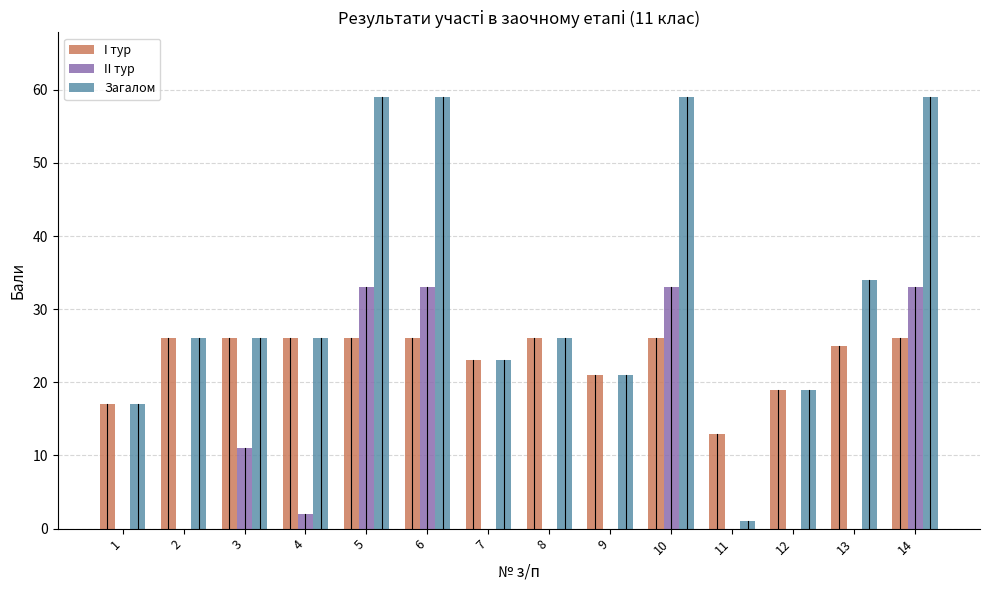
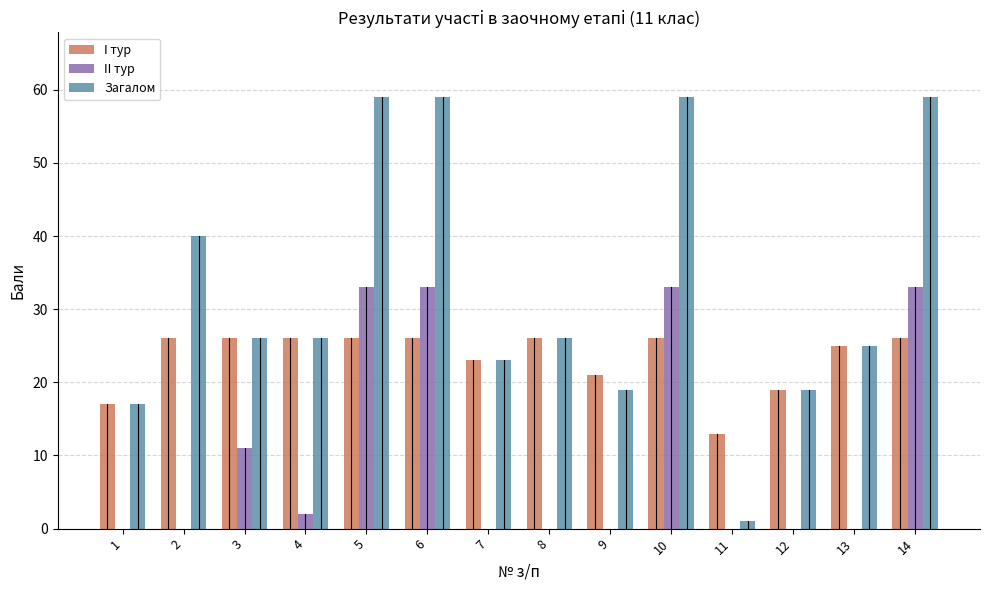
Загалом, 2: 26 -> 40
Загалом, 9: 21 -> 19
Загалом, 13: 34 -> 25
